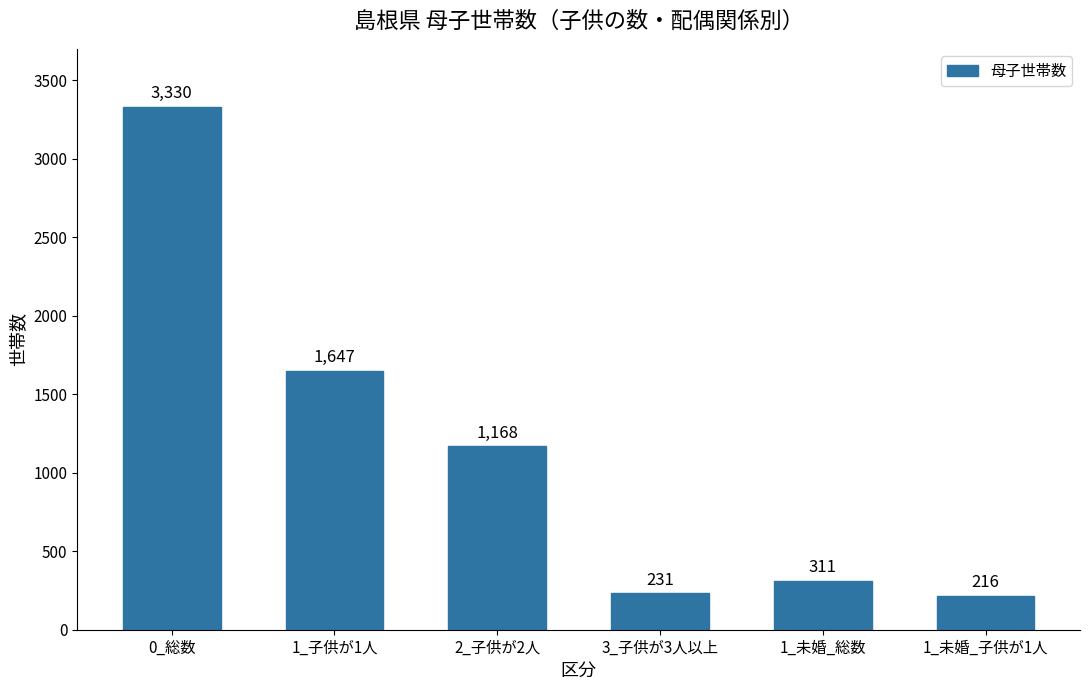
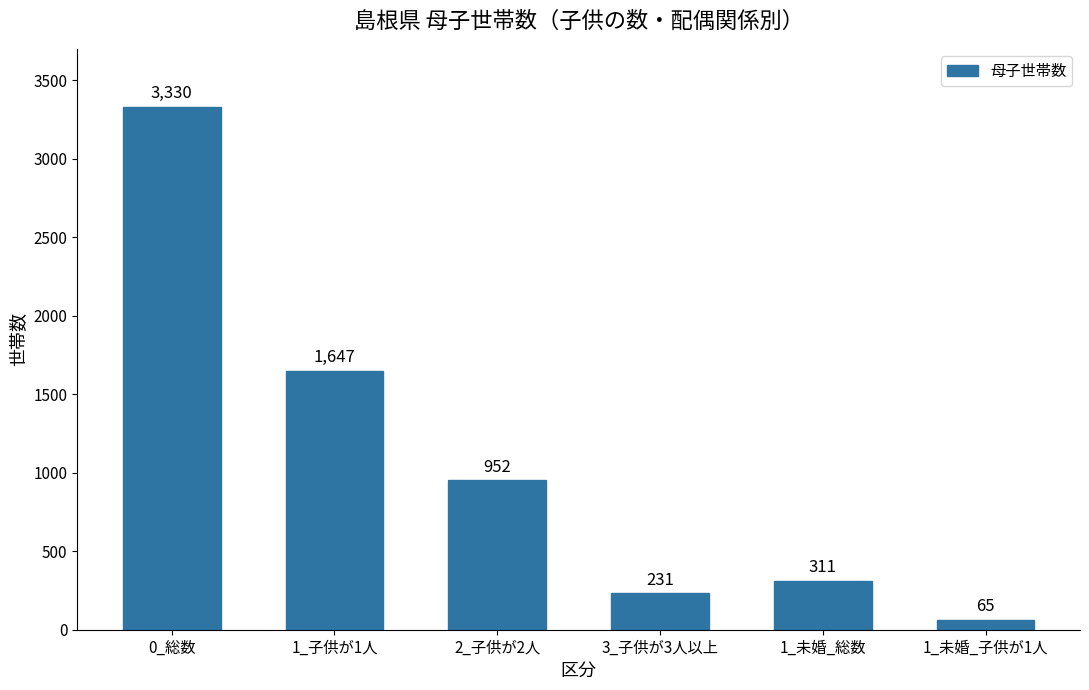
2_子供が2人: 1,168 -> 952
1_未婚_子供が1人: 216 -> 65
